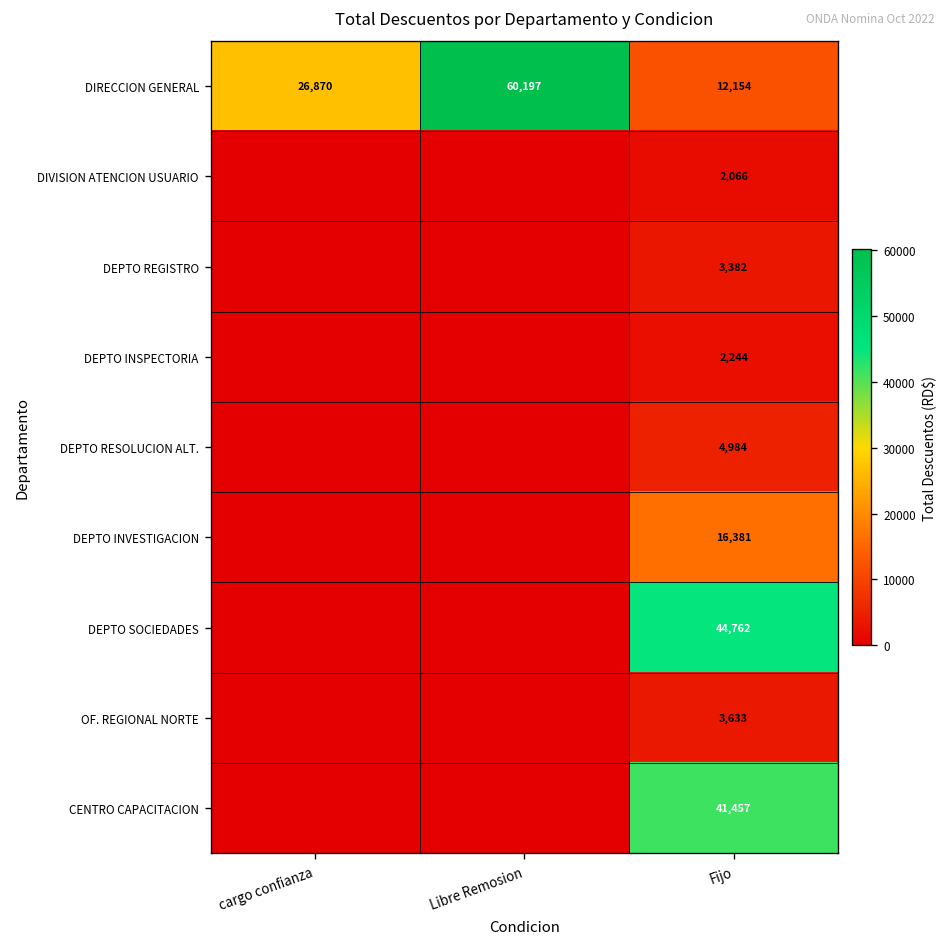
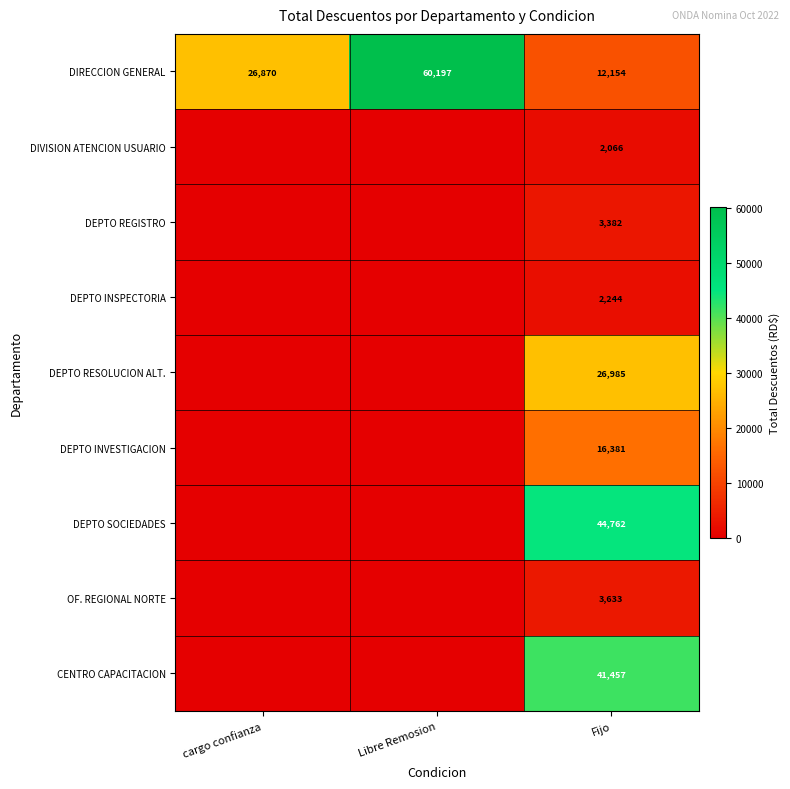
DEPTO RESOLUCION ALT., Fijo: 4,984 -> 26,985
